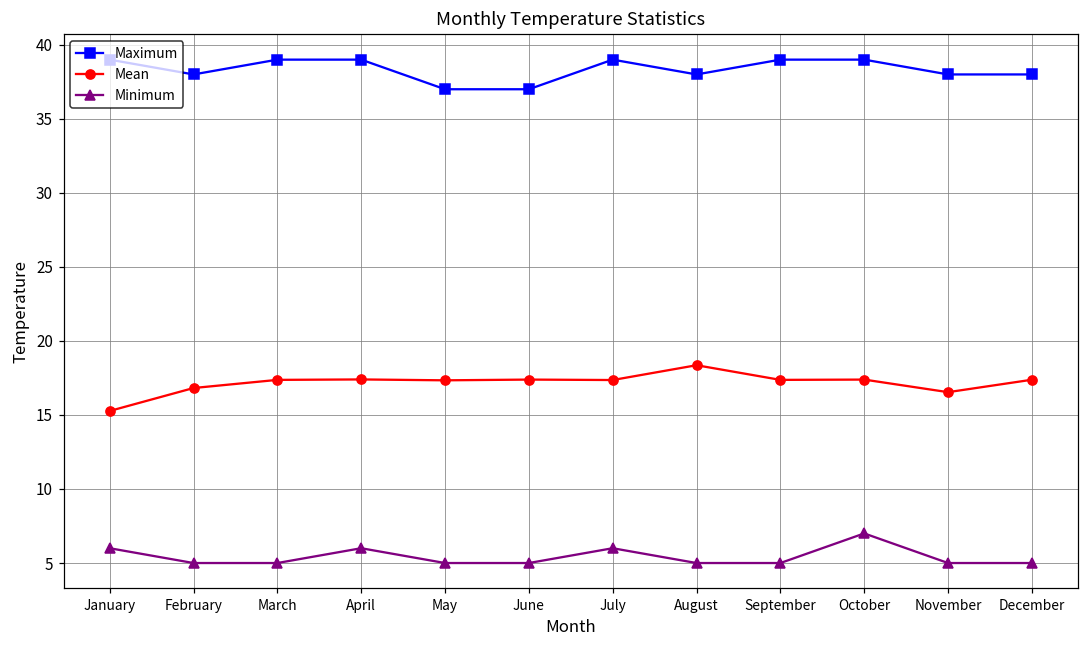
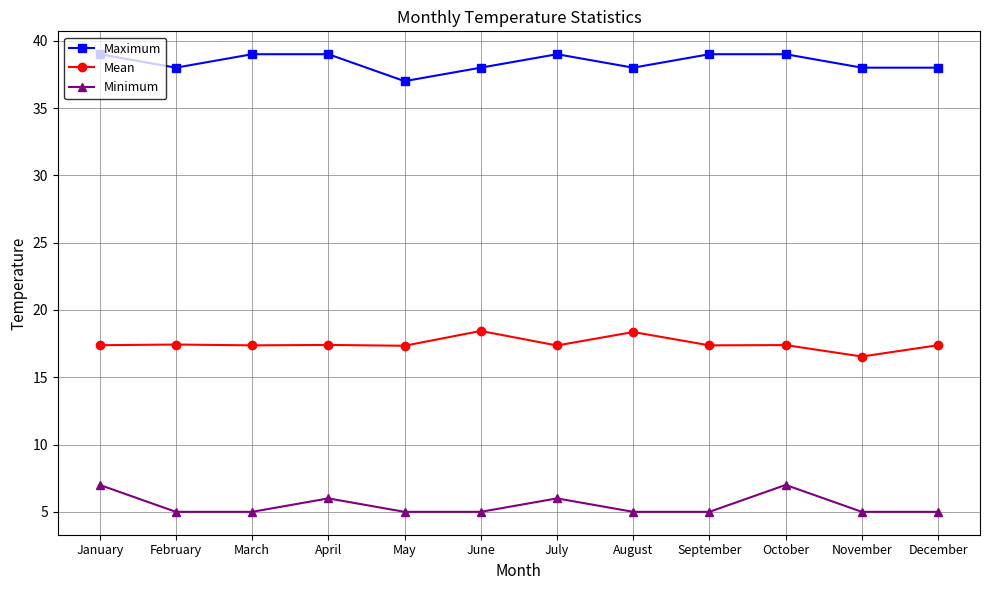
Mean, January: 15.3 -> 17.4
Minimum, January: 6 -> 7
Mean, February: 16.8 -> 17.4
Maximum, June: 37 -> 38
Mean, June: 17.4 -> 18.4
